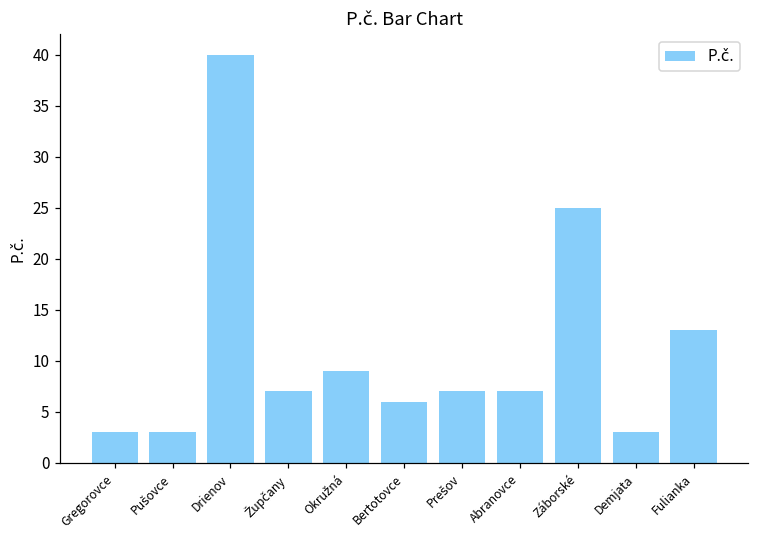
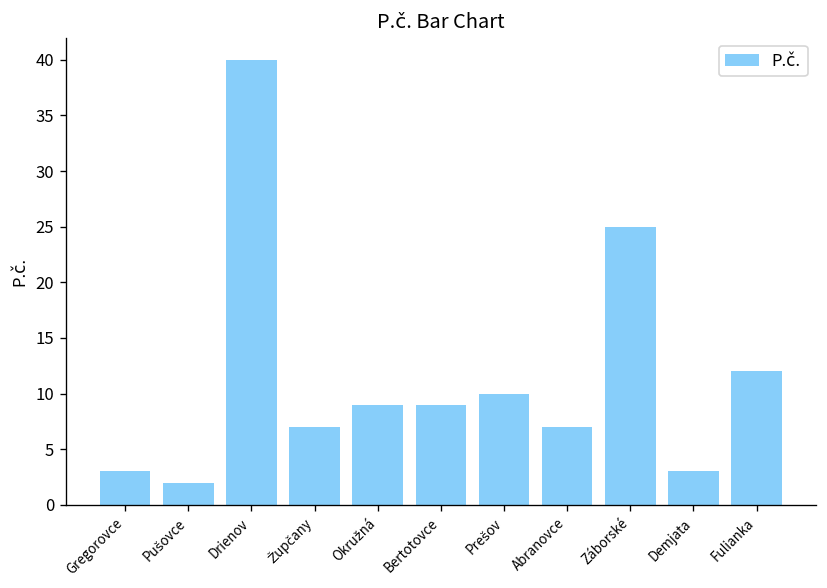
Pušovce: 3 -> 2
Bertotovce: 6 -> 9
Prešov: 7 -> 10
Fulianka: 13 -> 12
